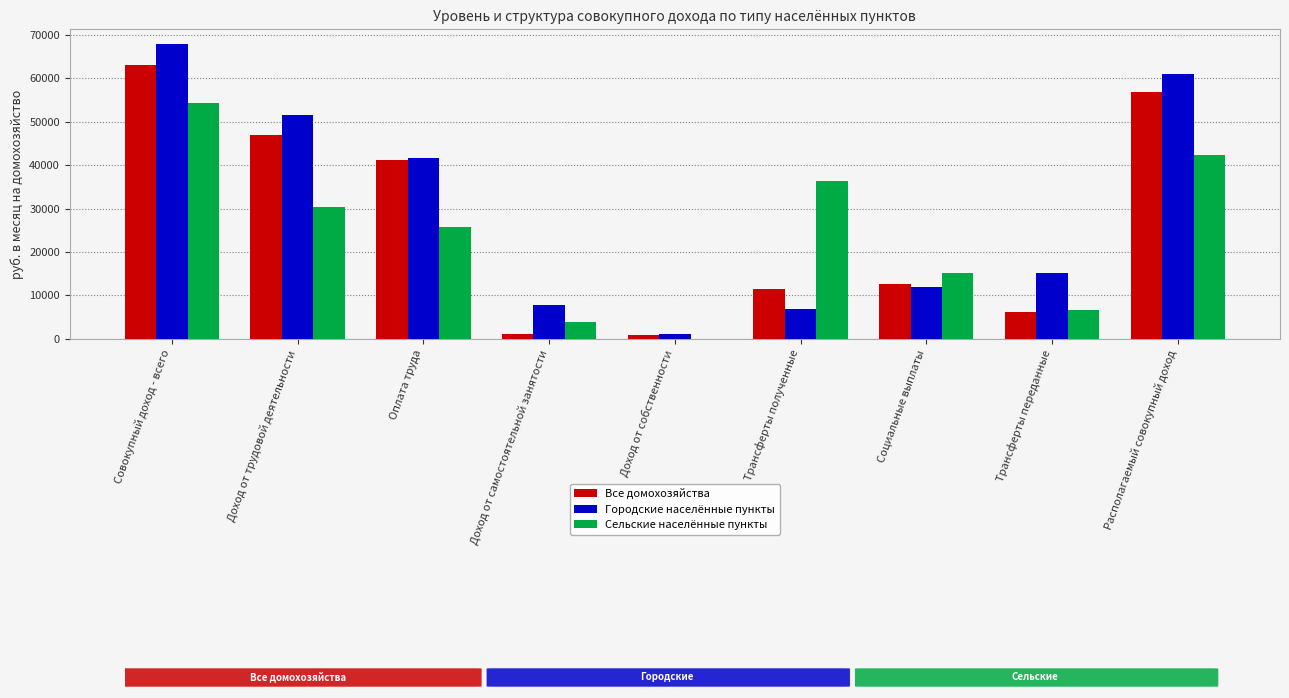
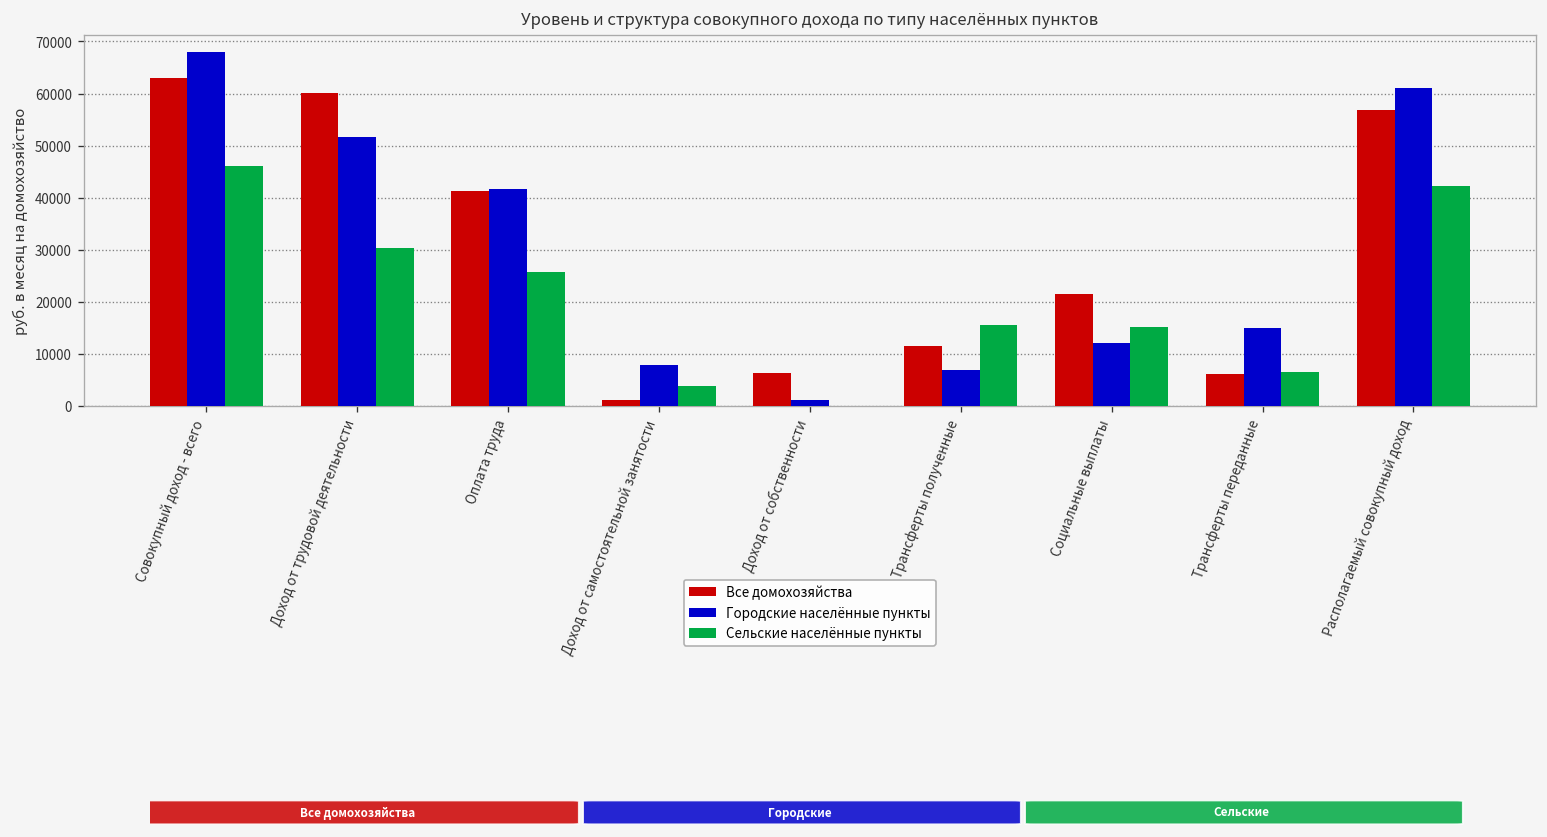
Сельские населённые пункты, Совокупный доход - всего: 54000 -> 46000
Все домохозяйства, Доход от трудовой деятельности: 47000 -> 60000
Все домохозяйства, Доход от собственности: 1000 -> 6000
Сельские населённые пункты, Трансферты полученные: 36000 -> 16000
Все домохозяйства, Социальные выплаты: 13000 -> 22000
